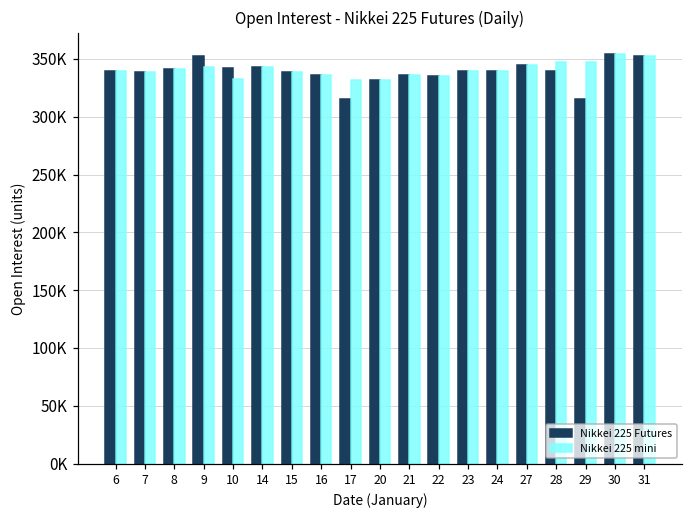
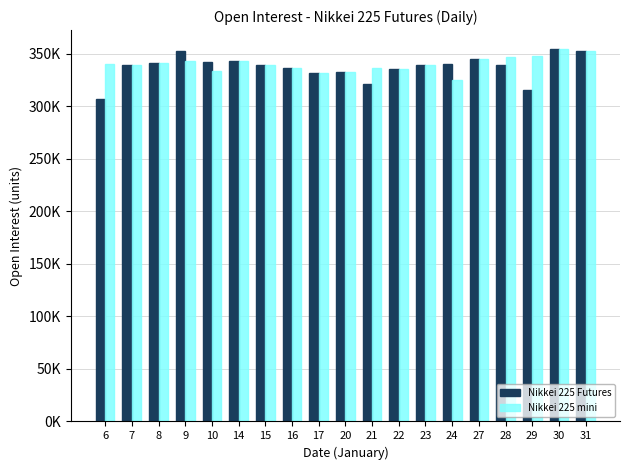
Nikkei 225 Futures, 6: 340000 -> 307000
Nikkei 225 Futures, 17: 316000 -> 332000
Nikkei 225 Futures, 21: 336000 -> 321000
Nikkei 225 mini, 24: 340000 -> 325000
